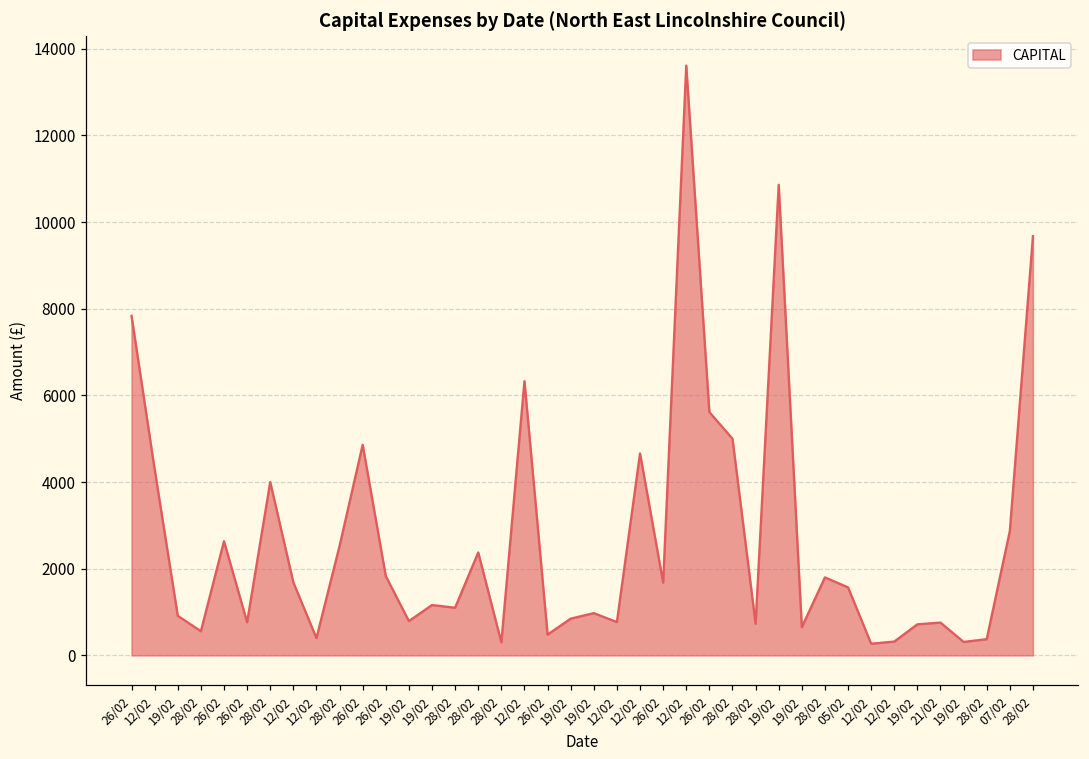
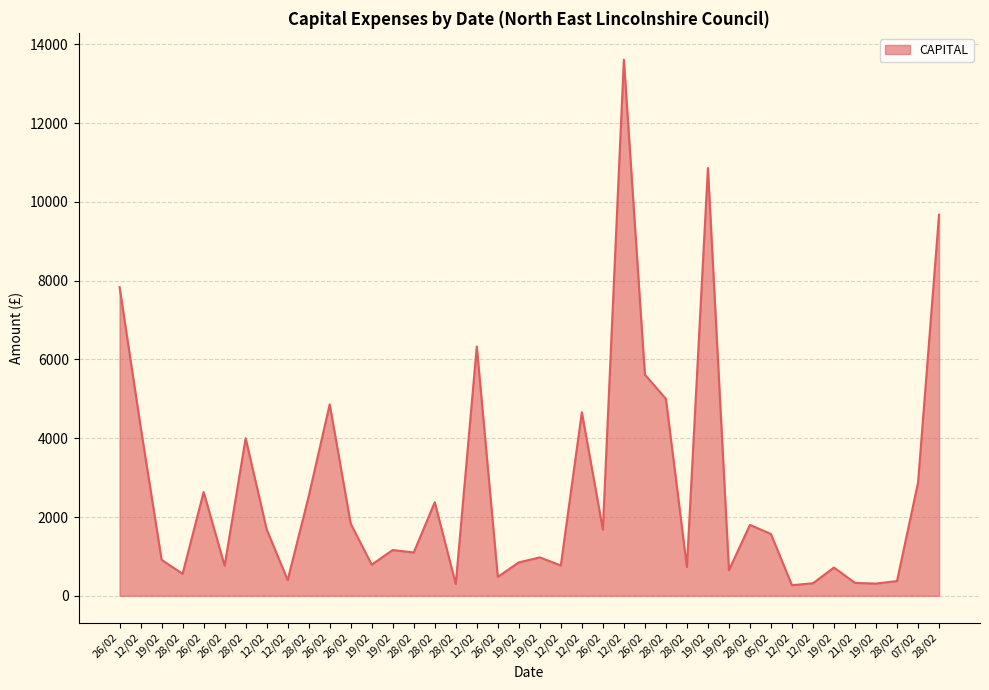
21/02: 800 -> 300
